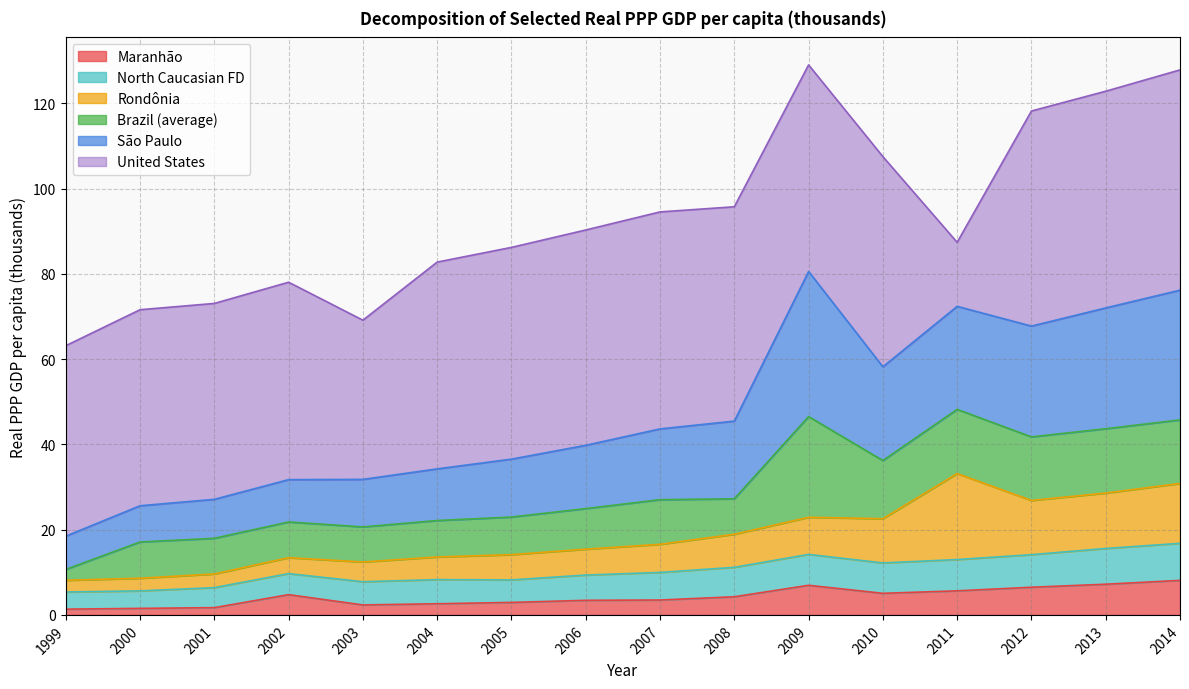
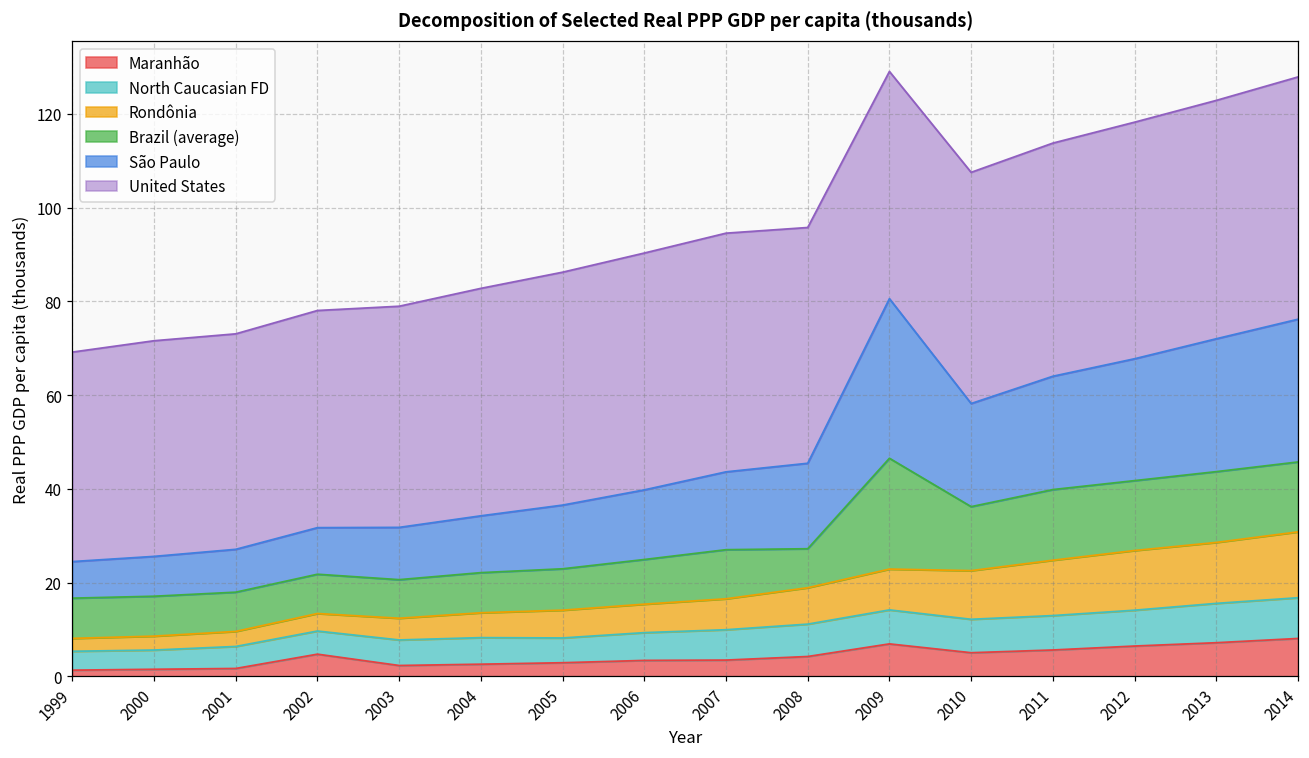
Brazil (average), 1999: 3 -> 9
United States, 2003: 37 -> 47
Rondônia, 2011: 20 -> 12
United States, 2011: 15 -> 50
